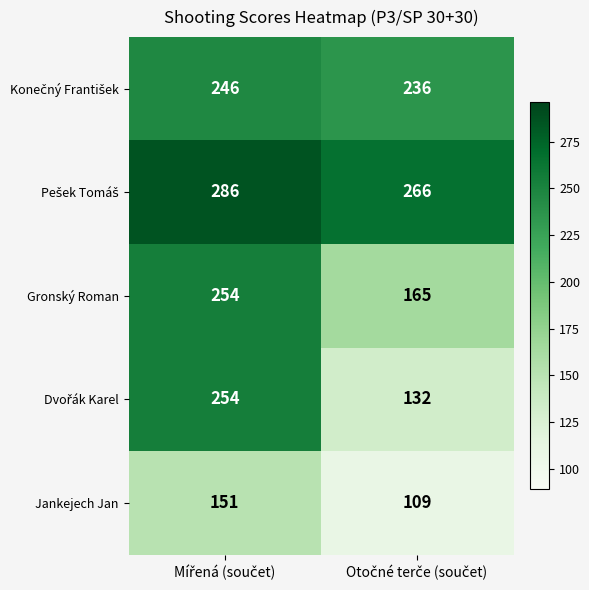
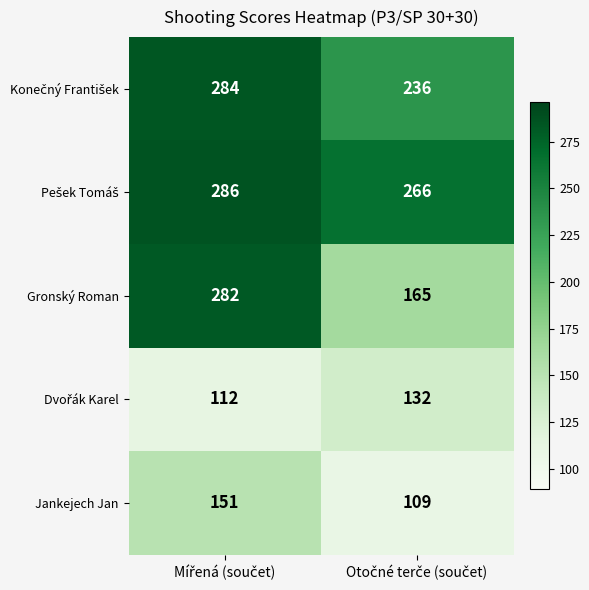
Konečný František, Mířená (součet): 246 -> 284
Gronský Roman, Mířená (součet): 254 -> 282
Dvořák Karel, Mířená (součet): 254 -> 112
